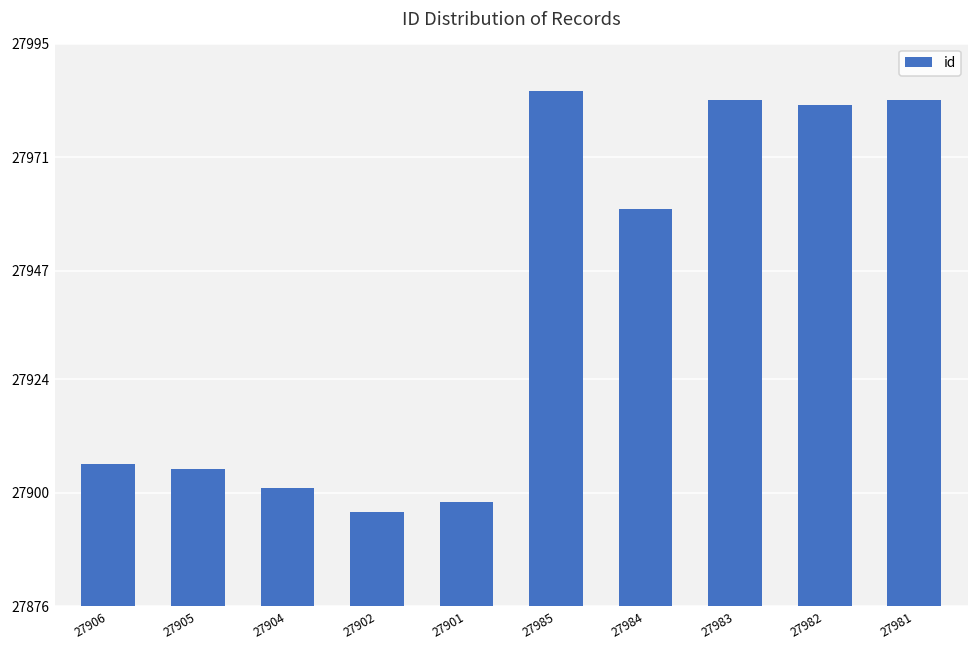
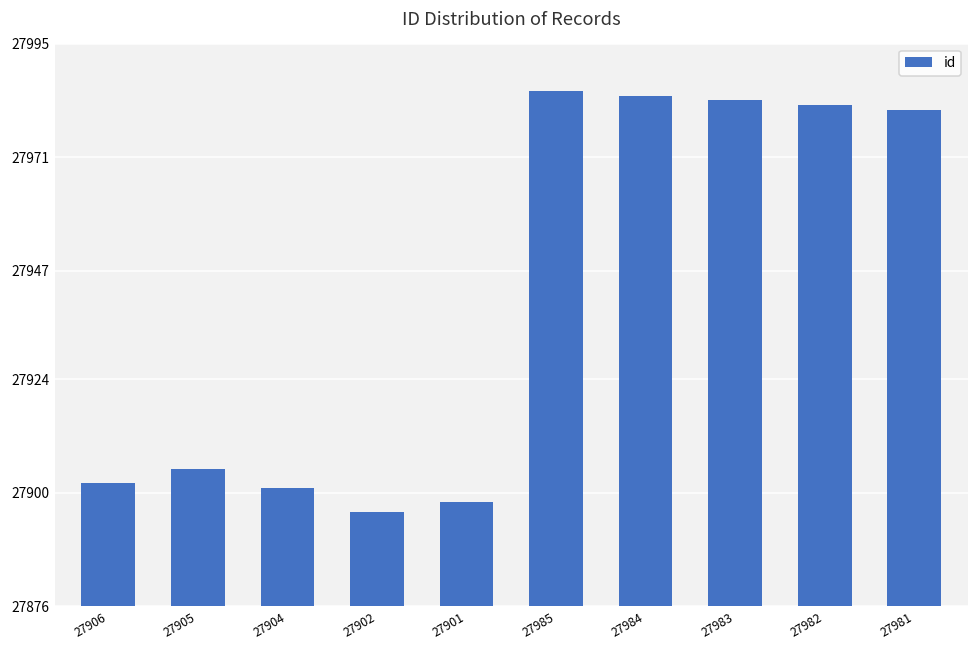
27906: 27906 -> 27902
27984: 27960 -> 27984
27981: 27983 -> 27981
